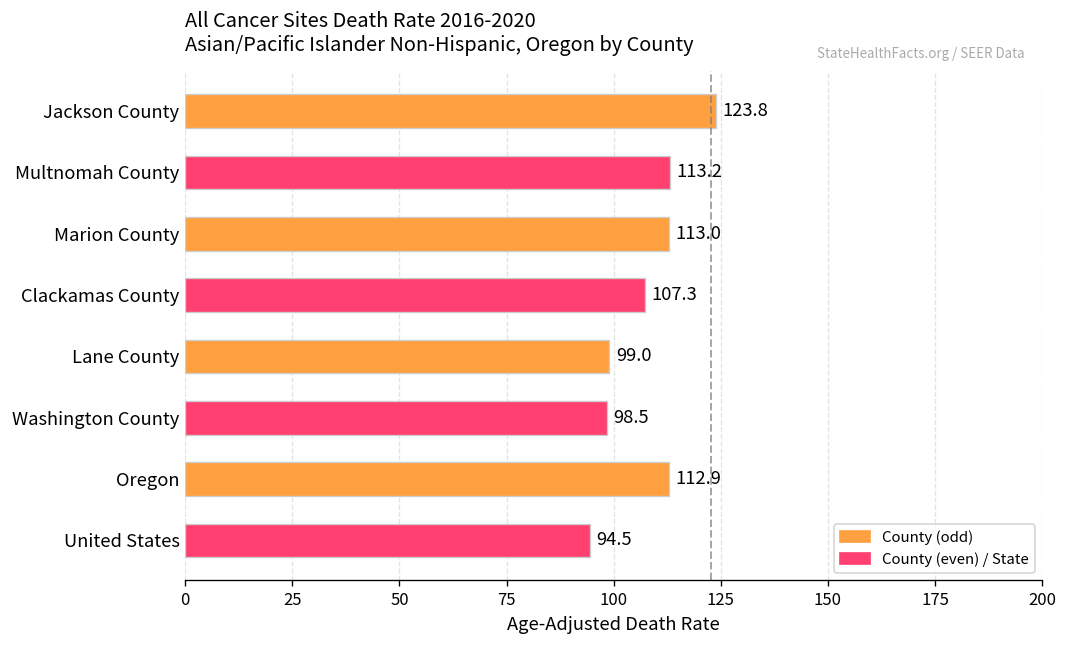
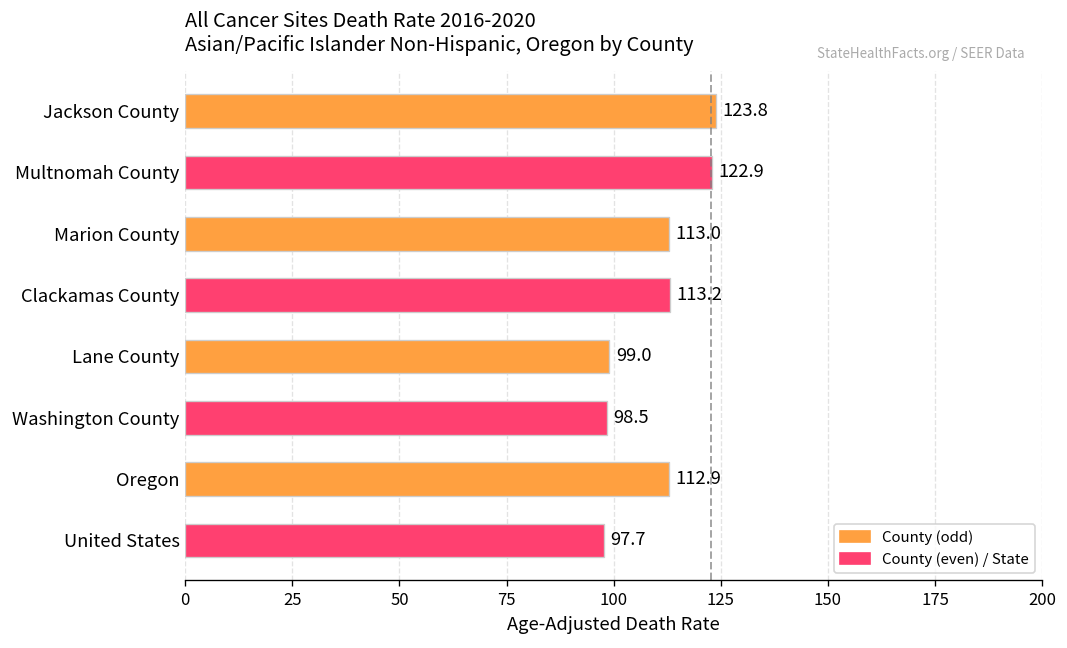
Multnomah County: 113.2 -> 122.9
Clackamas County: 107.3 -> 113.2
United States: 94.5 -> 97.7
